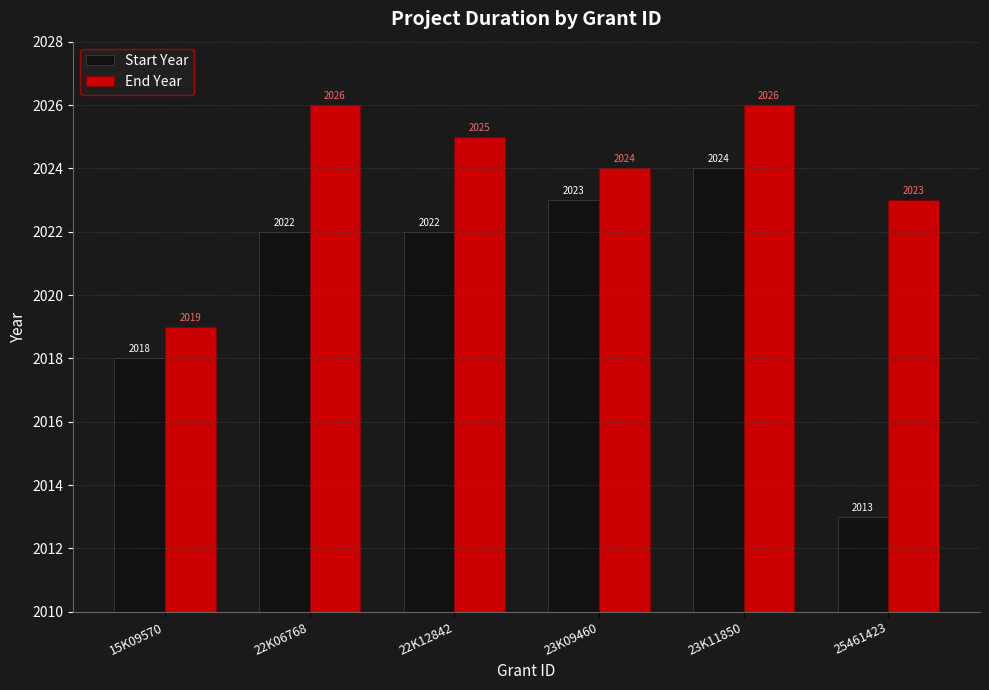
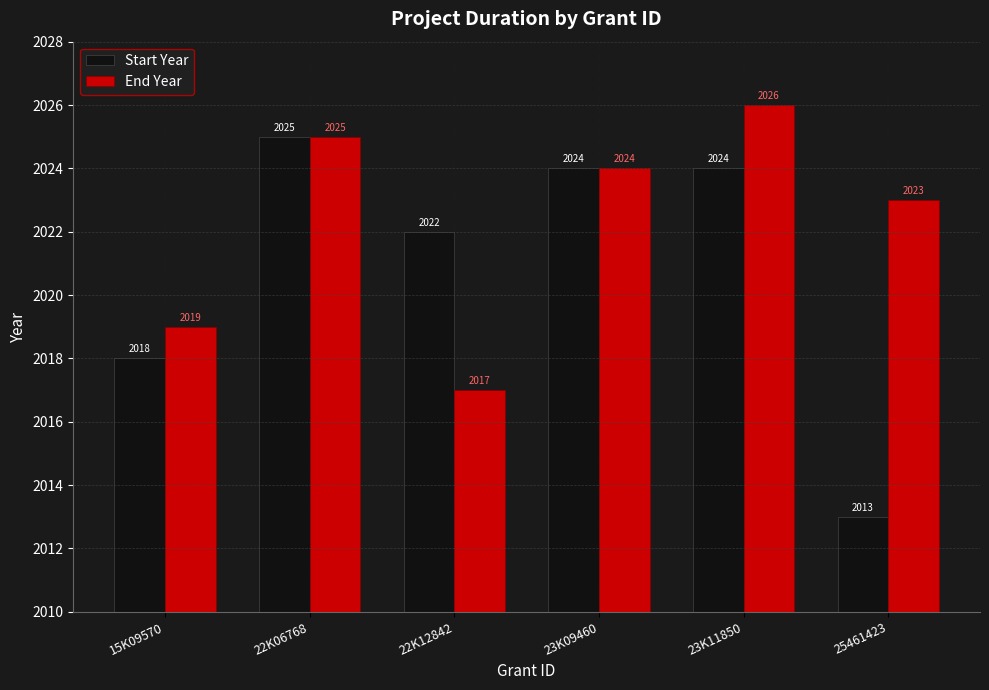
Start Year, 22K06768: 2022 -> 2025
End Year, 22K06768: 2026 -> 2025
End Year, 22K12842: 2025 -> 2017
Start Year, 23K09460: 2023 -> 2024
